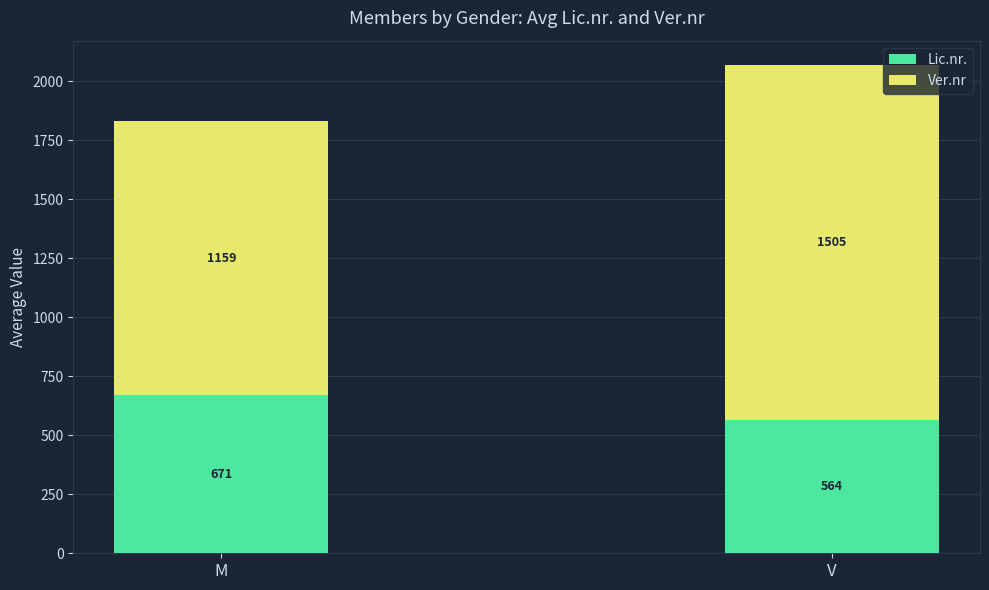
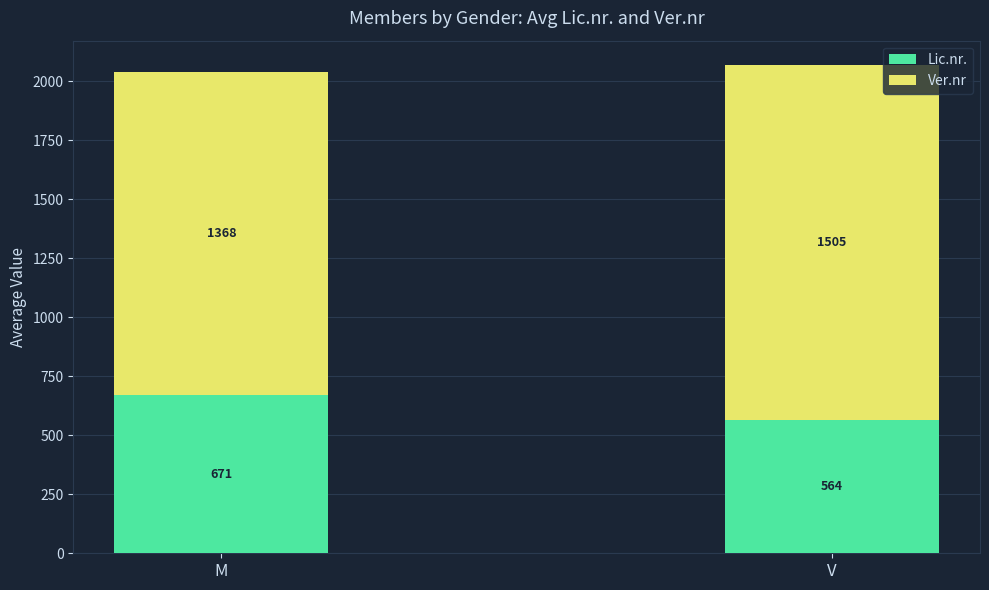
Ver.nr, M: 1159 -> 1368
